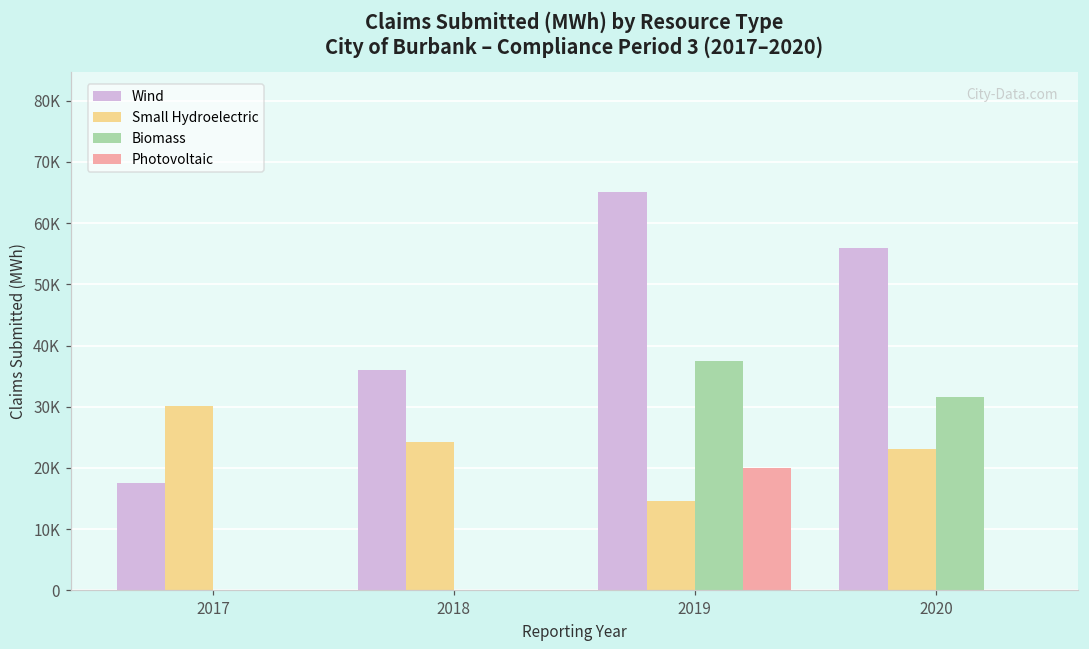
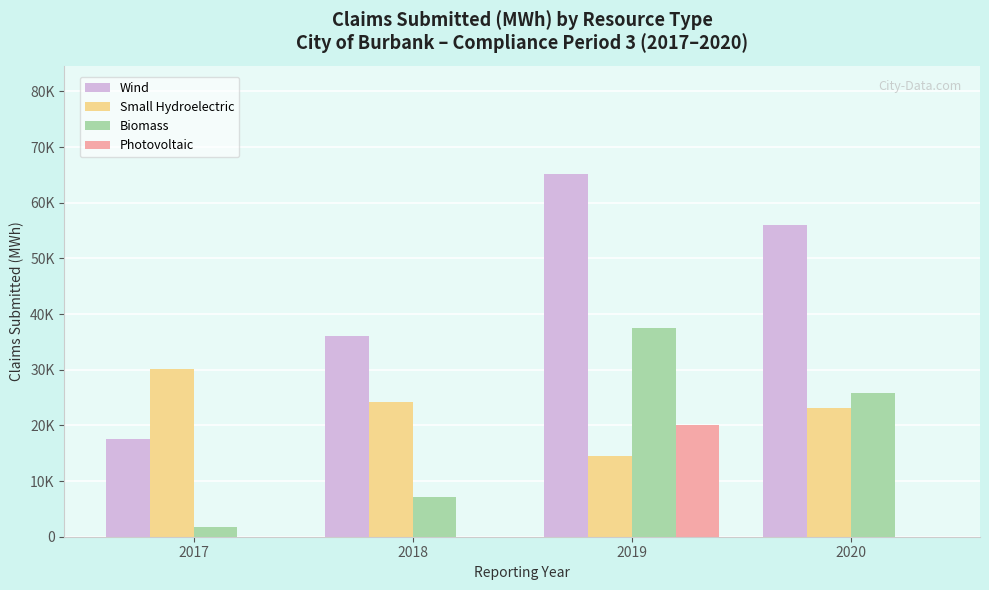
Biomass, 2017: 0 -> 2000
Biomass, 2018: 0 -> 7000
Biomass, 2020: 32000 -> 26000
